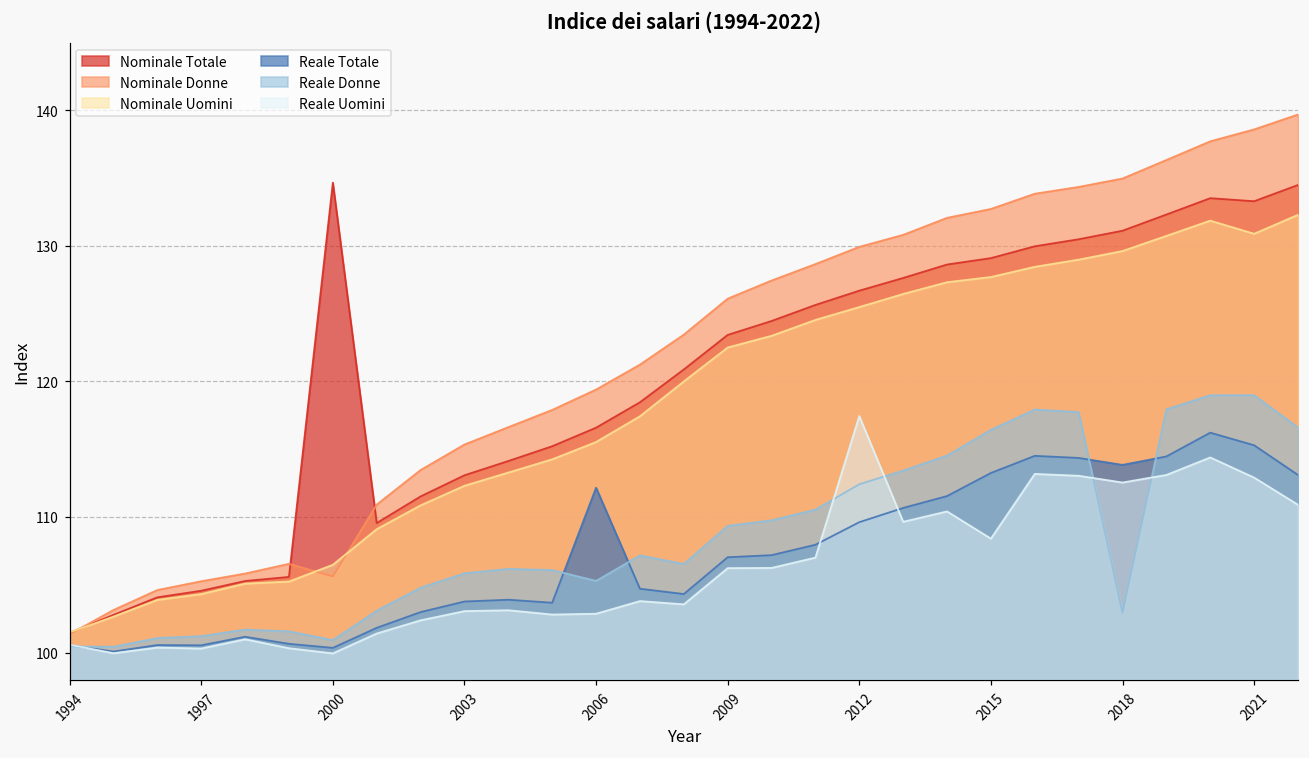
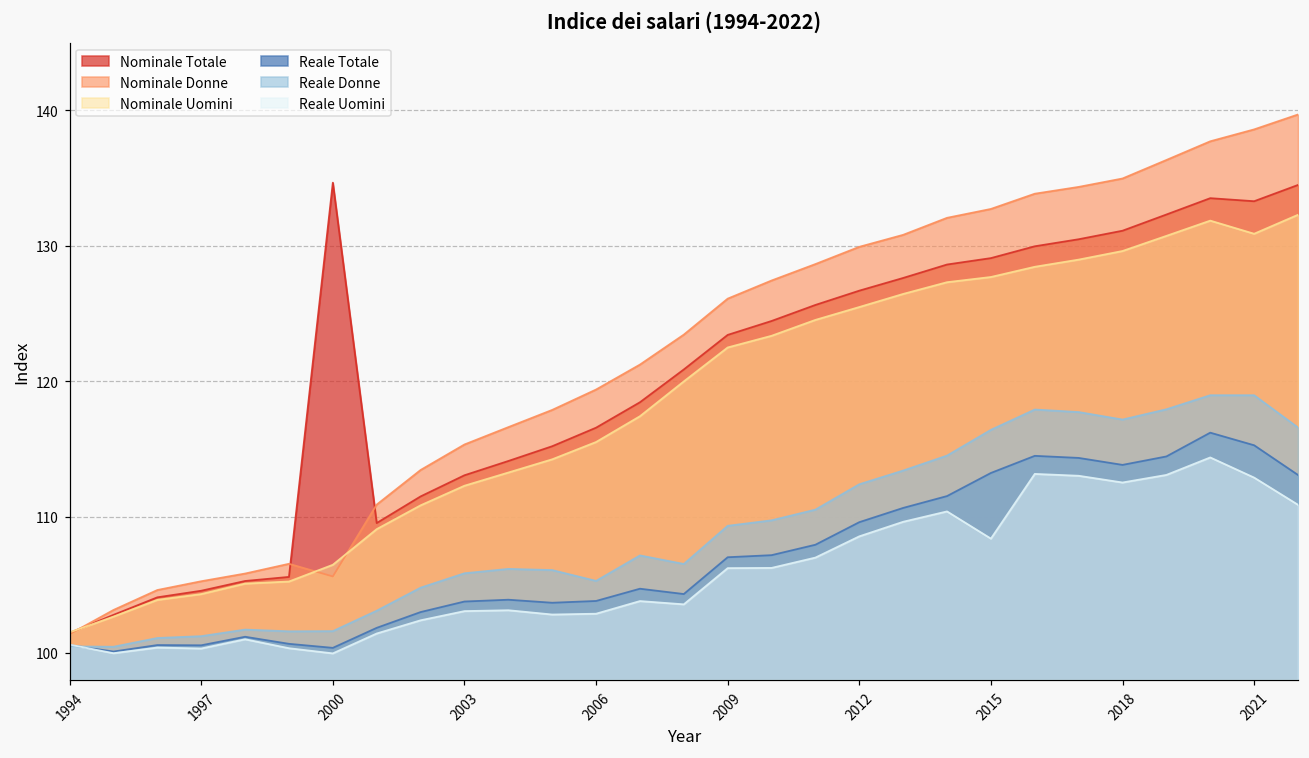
Reale Donne, 2000: 100.9 -> 101.6
Reale Totale, 2006: 112.2 -> 103.8
Reale Uomini, 2012: 117.4 -> 108.6
Reale Donne, 2018: 102.9 -> 117.2
